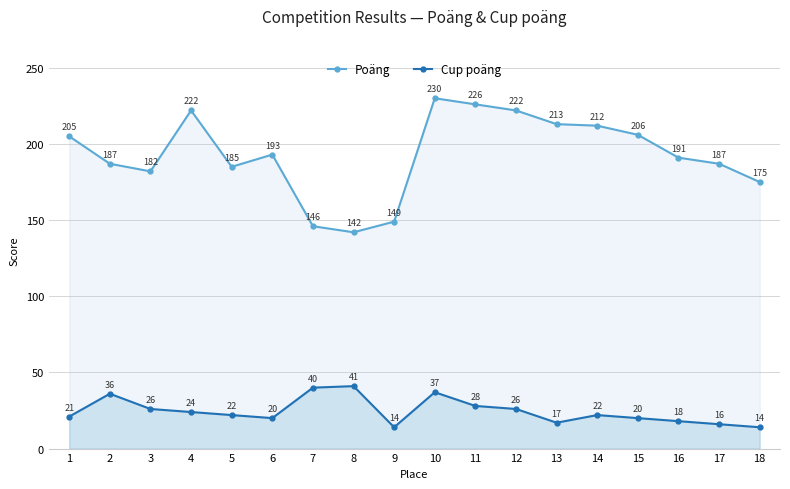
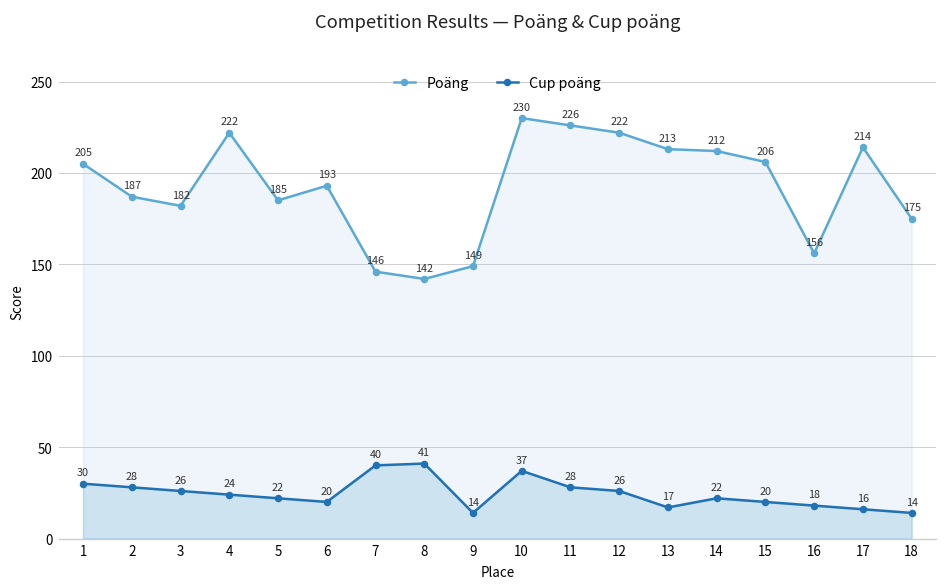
Cup poäng, 1: 21 -> 30
Cup poäng, 2: 36 -> 28
Poäng, 16: 191 -> 156
Poäng, 17: 187 -> 214
